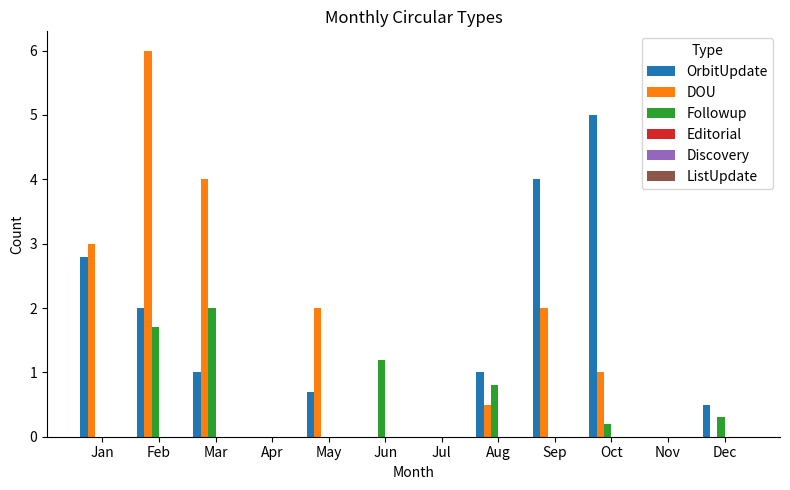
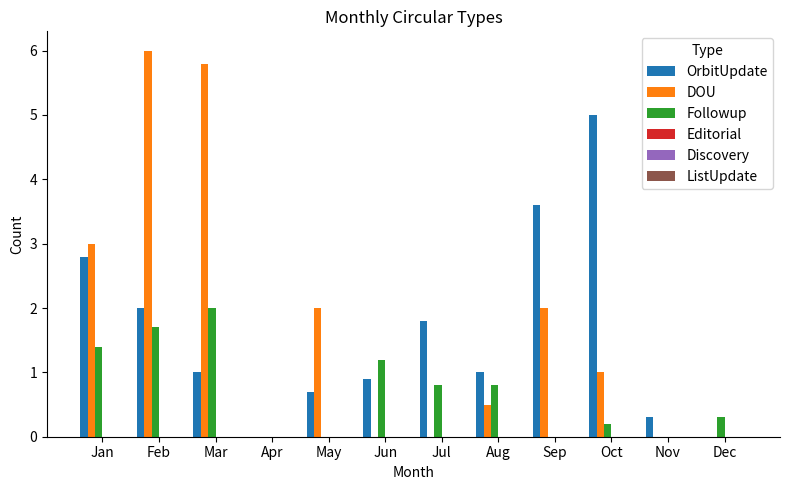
Followup, Jan: 0.0 -> 1.4
DOU, Mar: 4.0 -> 5.8
OrbitUpdate, Jun: 0.0 -> 0.9
OrbitUpdate, Jul: 0.0 -> 1.8
Followup, Jul: 0.0 -> 0.8
OrbitUpdate, Sep: 4.0 -> 3.6
OrbitUpdate, Nov: 0.0 -> 0.3
OrbitUpdate, Dec: 0.5 -> 0.0
